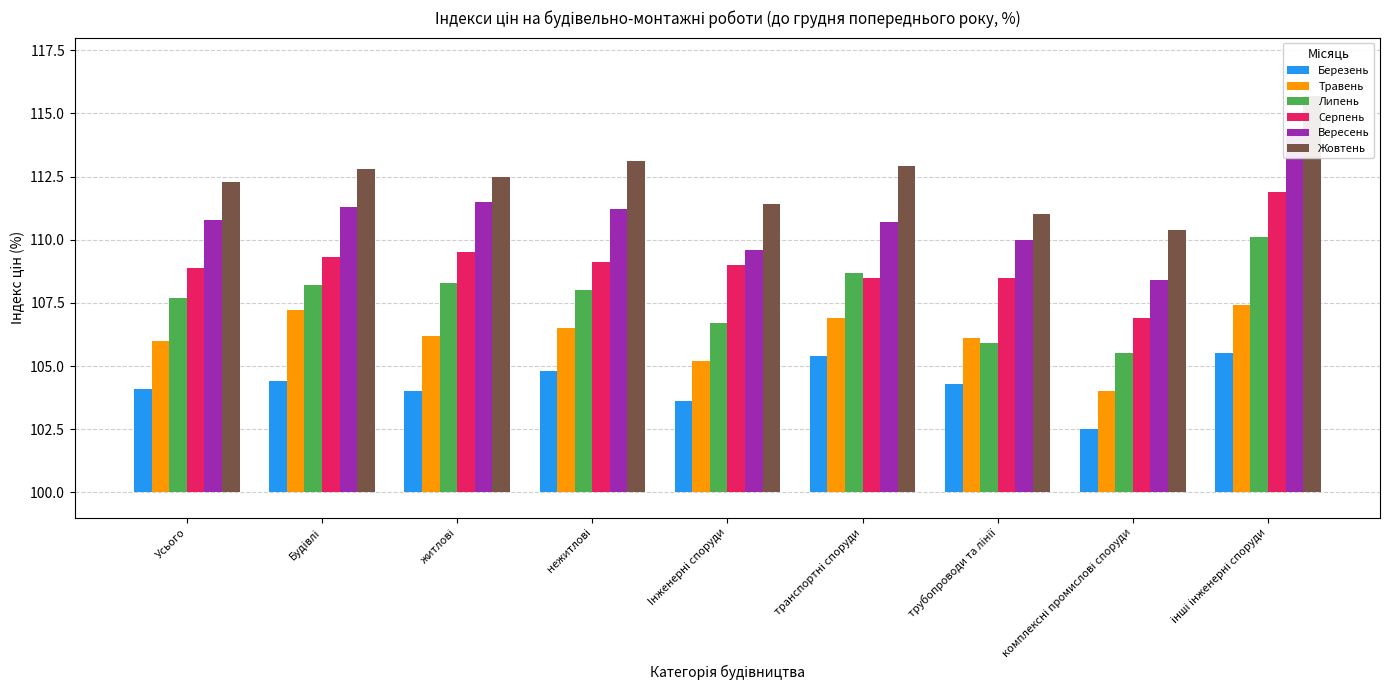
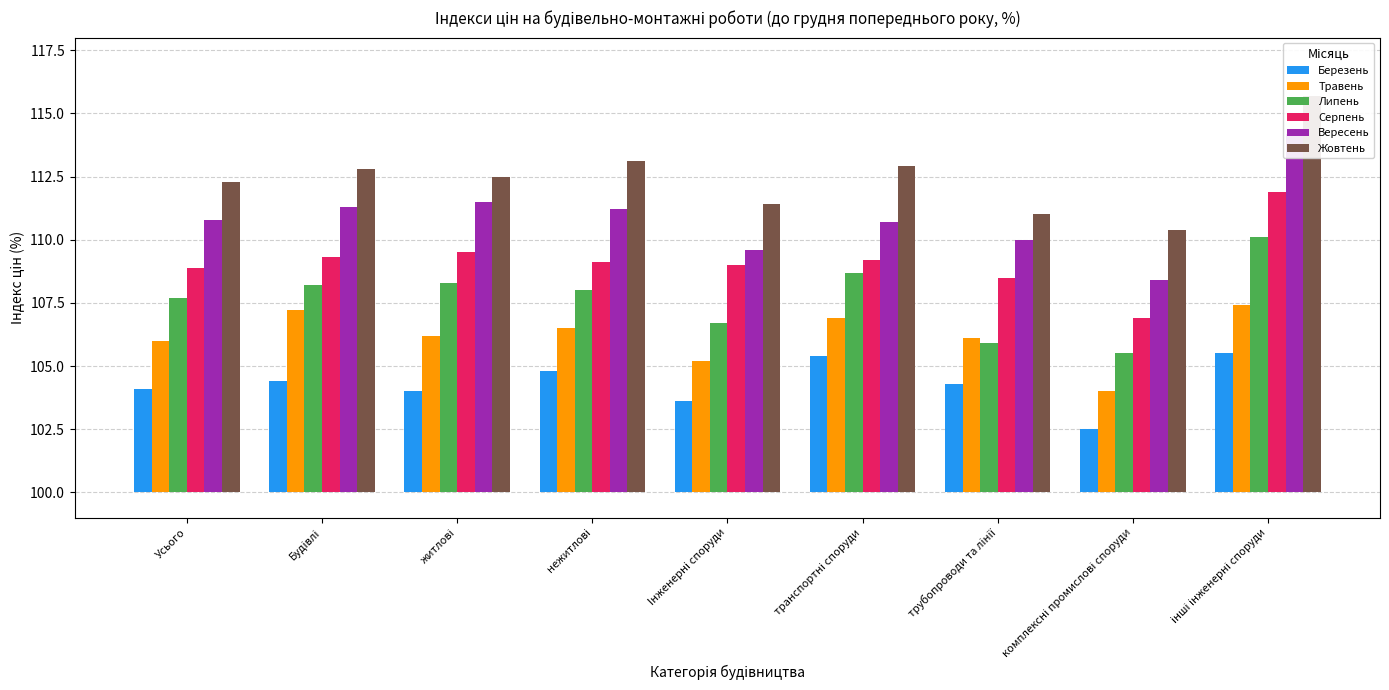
Серпень, транспортні споруди: 108.5 -> 109.2
